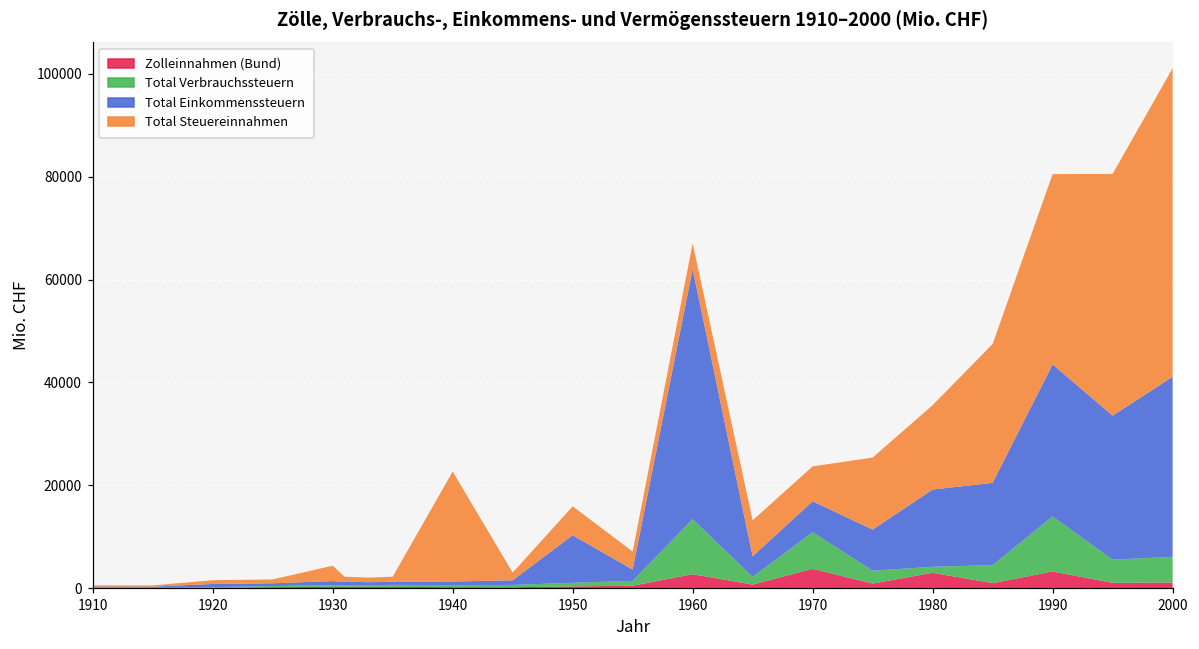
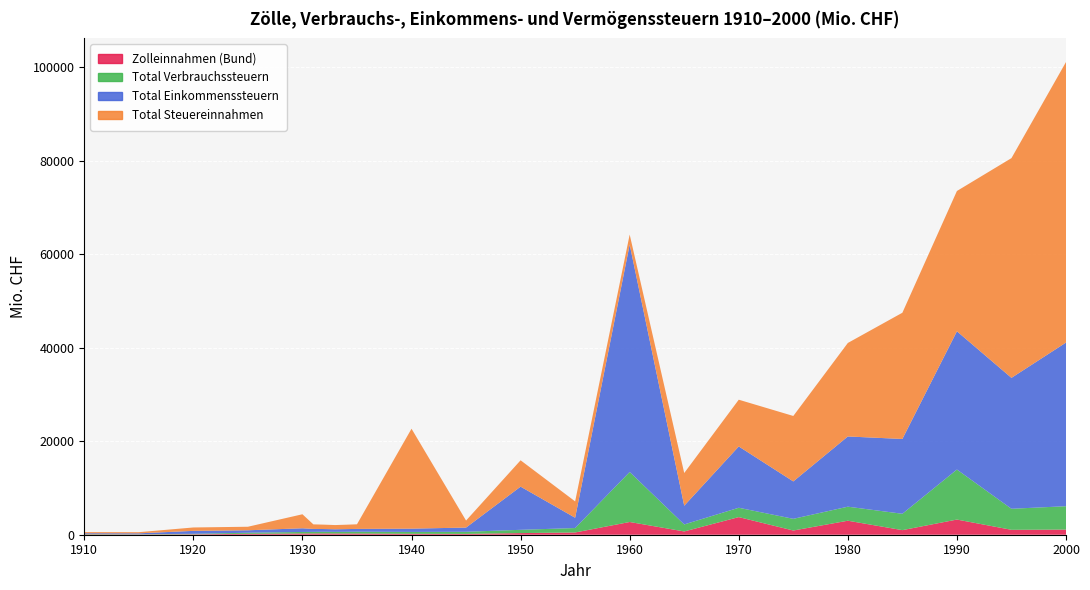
Total Steuereinnahmen, 1960: 5000 -> 2000
Total Verbrauchssteuern, 1970: 7000 -> 2000
Total Einkommenssteuern, 1970: 6000 -> 13000
Total Steuereinnahmen, 1970: 7000 -> 10000
Total Verbrauchssteuern, 1980: 1000 -> 3000
Total Steuereinnahmen, 1980: 16000 -> 20000
Total Steuereinnahmen, 1990: 37000 -> 30000
